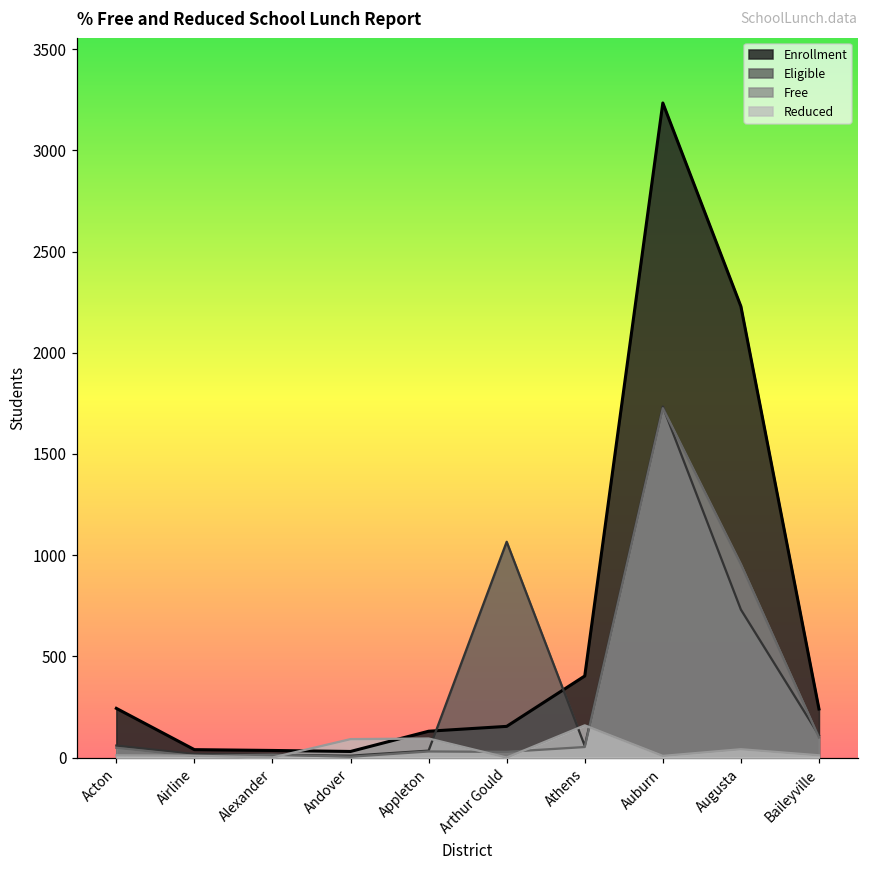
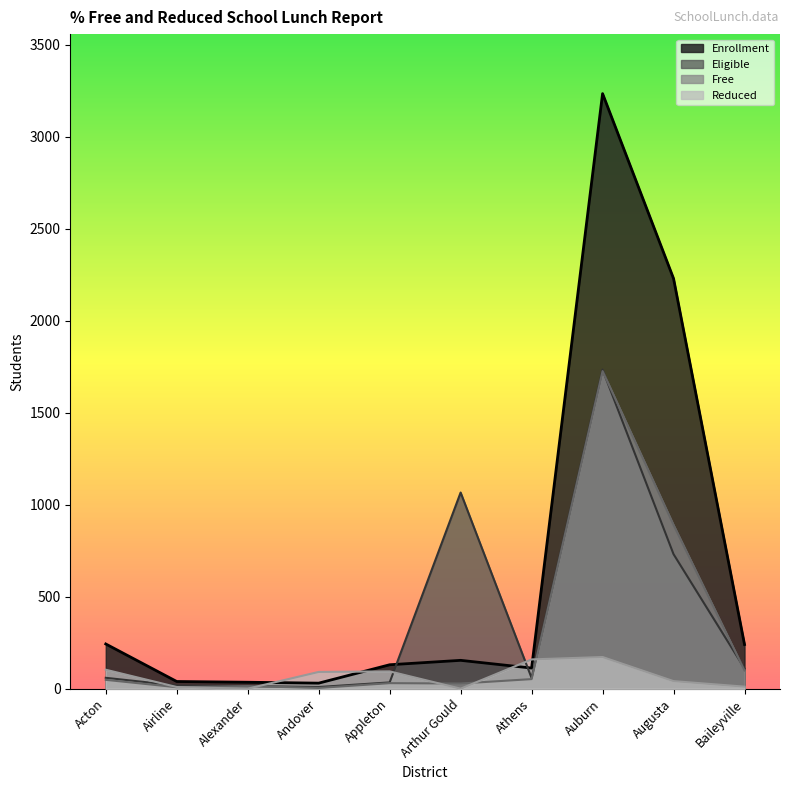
Reduced, Acton: 10 -> 100
Enrollment, Athens: 400 -> 110
Reduced, Auburn: 10 -> 170
Free, Augusta: 960 -> 890
